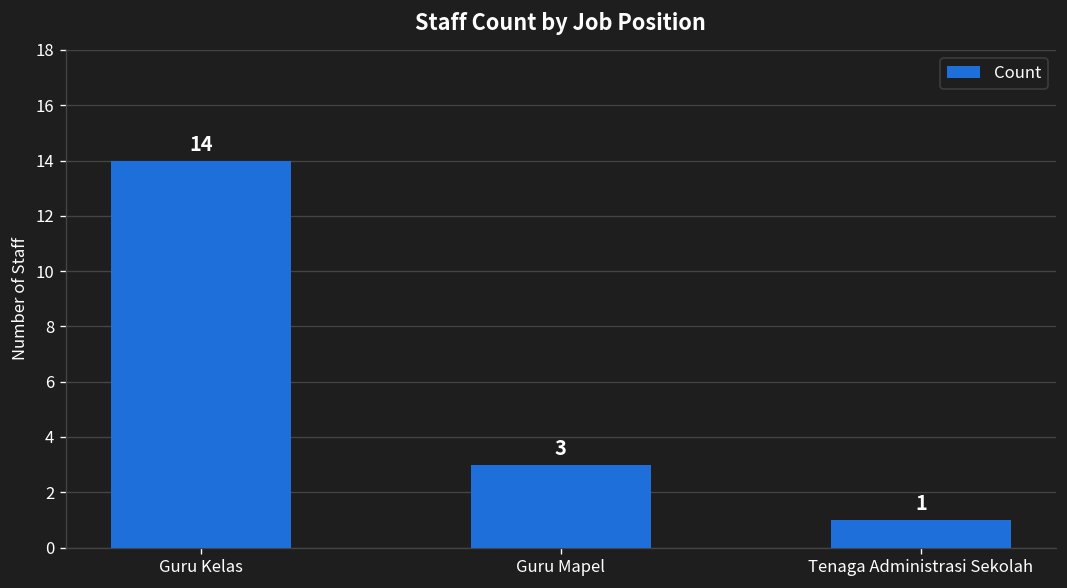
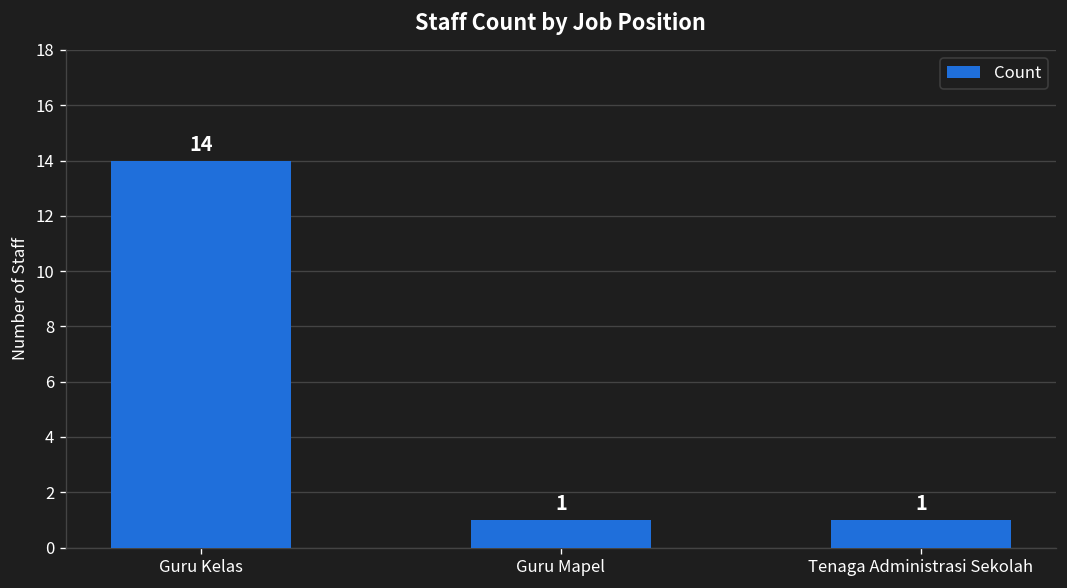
Guru Mapel: 3 -> 1
